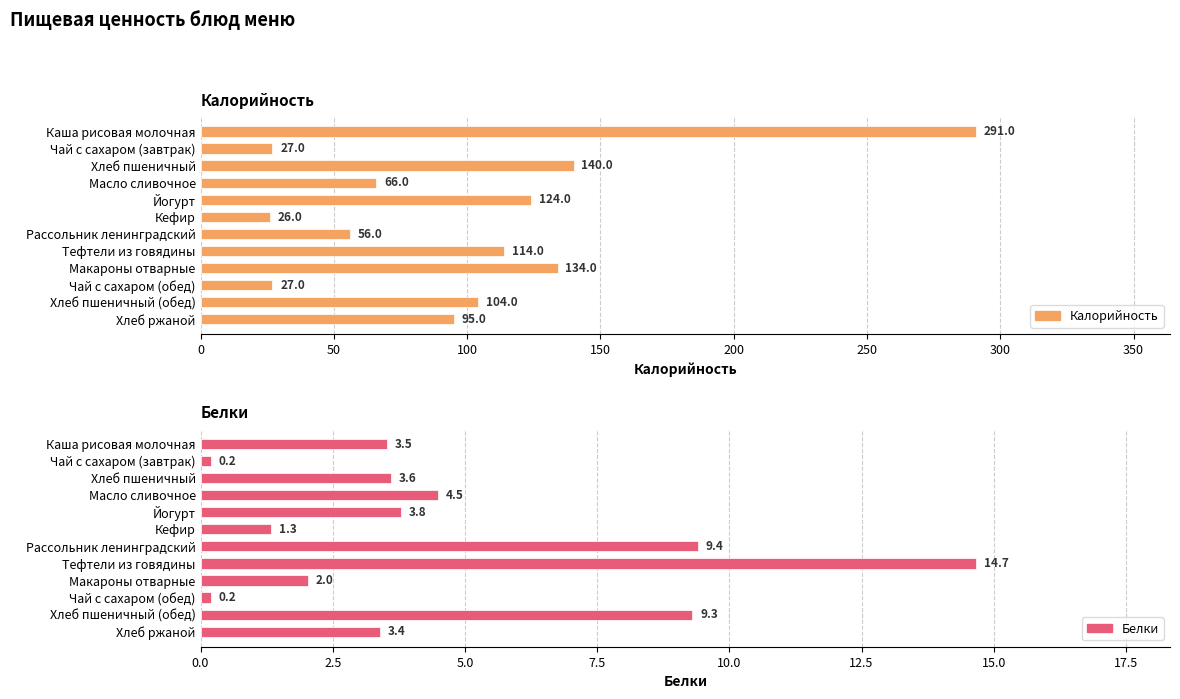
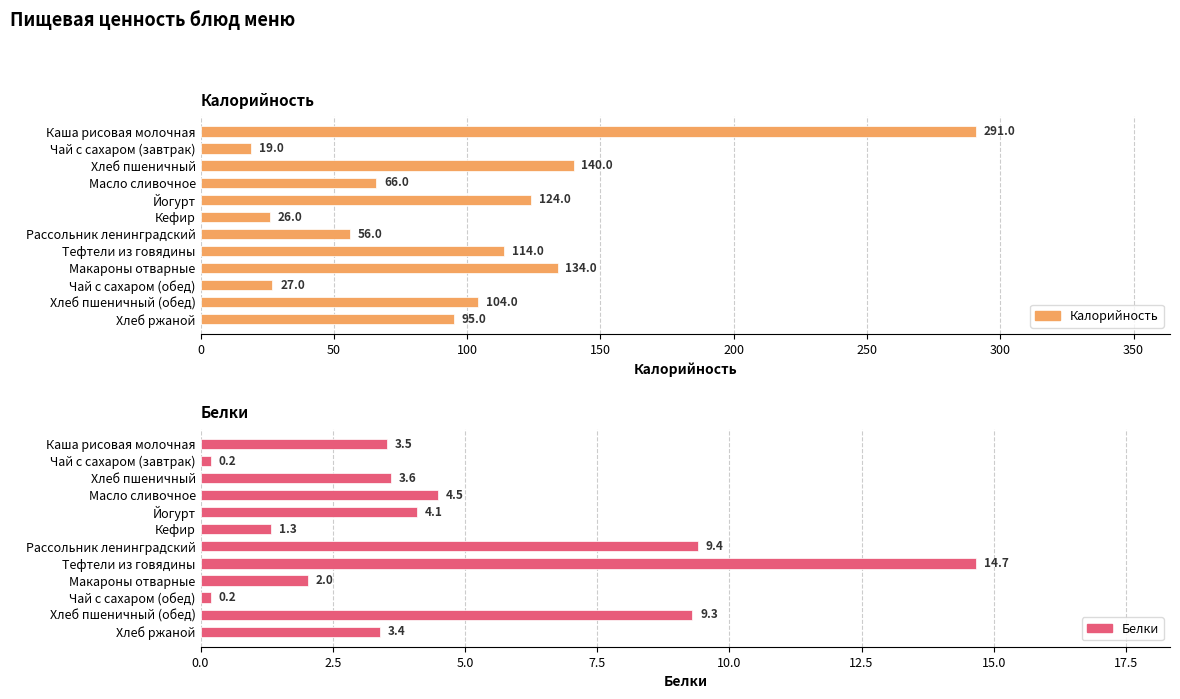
Калорийность, Чай с сахаром (завтрак): 27.0 -> 19.0
Белки, Йогурт: 3.8 -> 4.1
